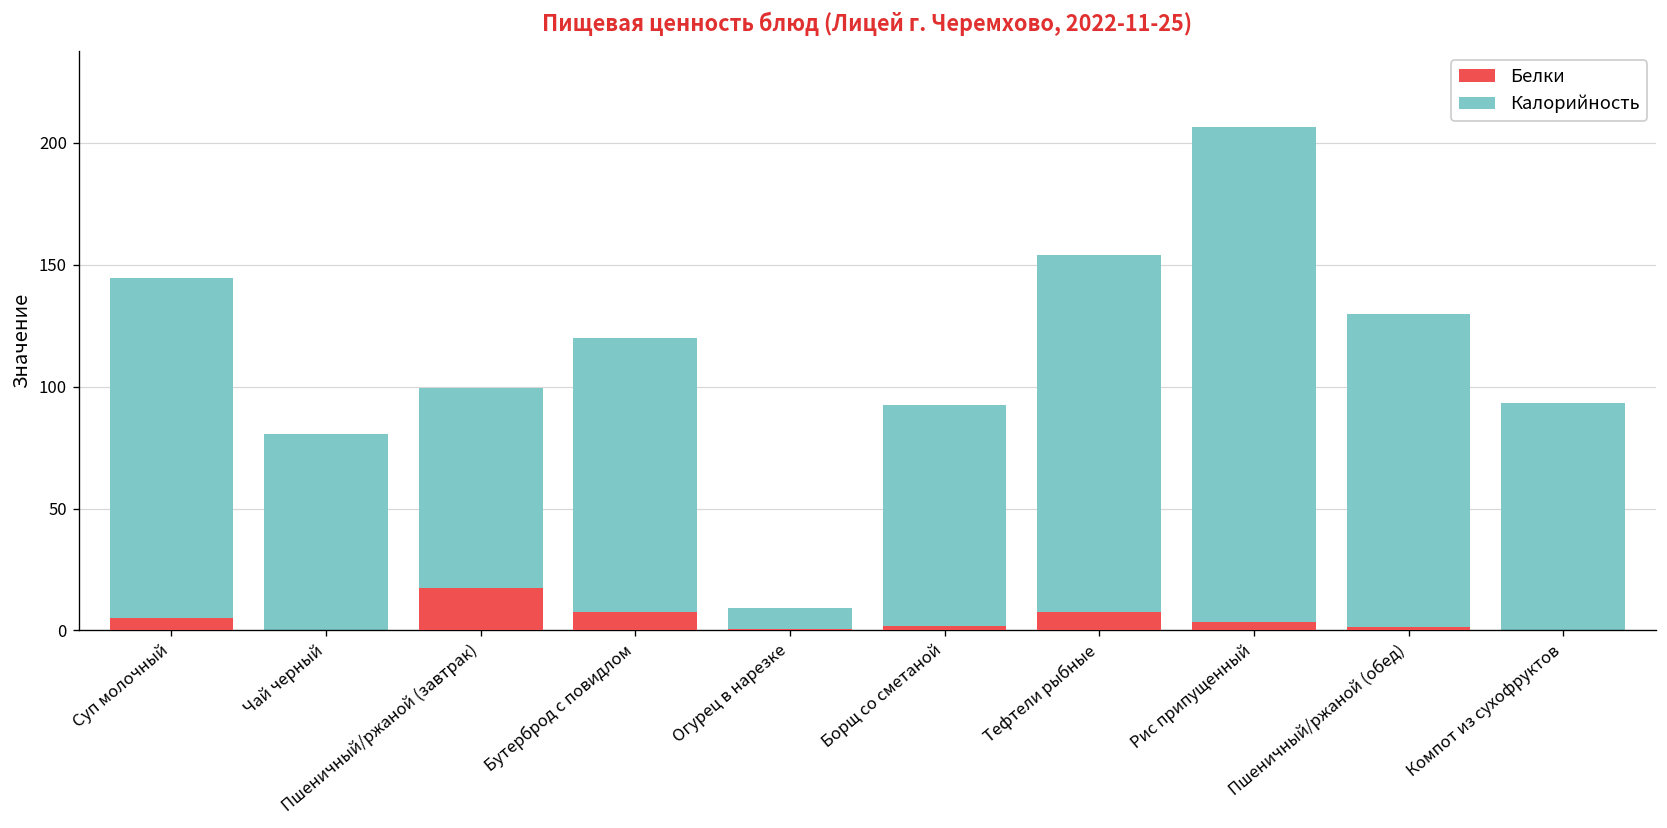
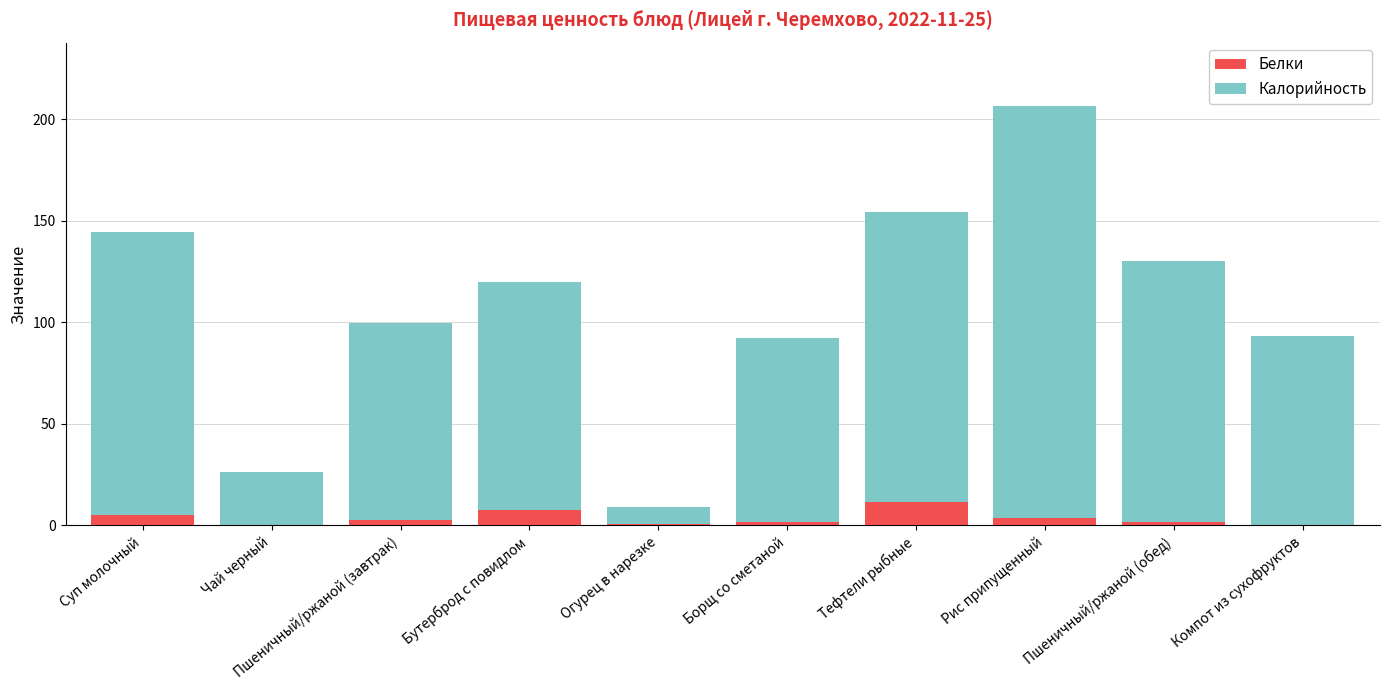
Калорийность, Чай черный: 81 -> 26
Белки, Пшеничный/ржаной (завтрак): 17 -> 3
Белки, Тефтели рыбные: 8 -> 12
